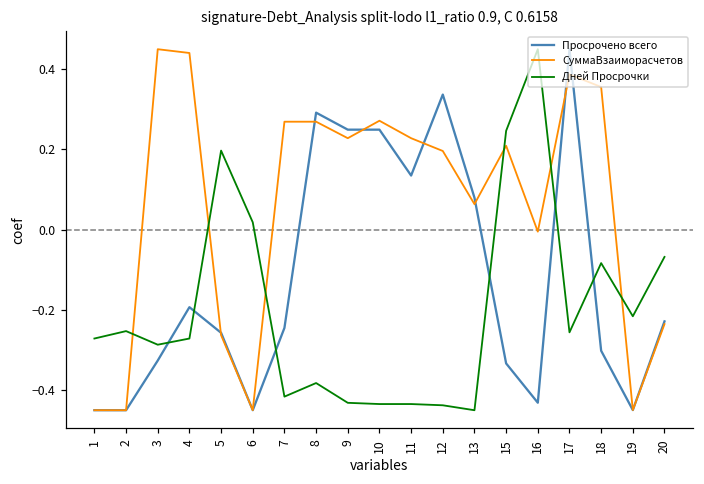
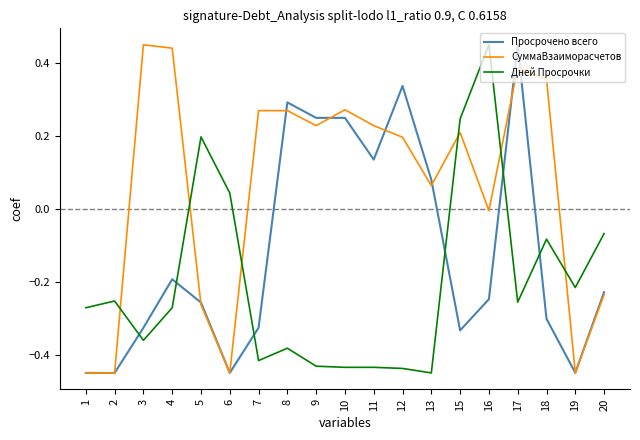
Дней Просрочки, 3: -0.29 -> -0.36
Дней Просрочки, 6: 0.02 -> 0.04
Просрочено всего, 7: -0.24 -> -0.33
Просрочено всего, 16: -0.43 -> -0.25
